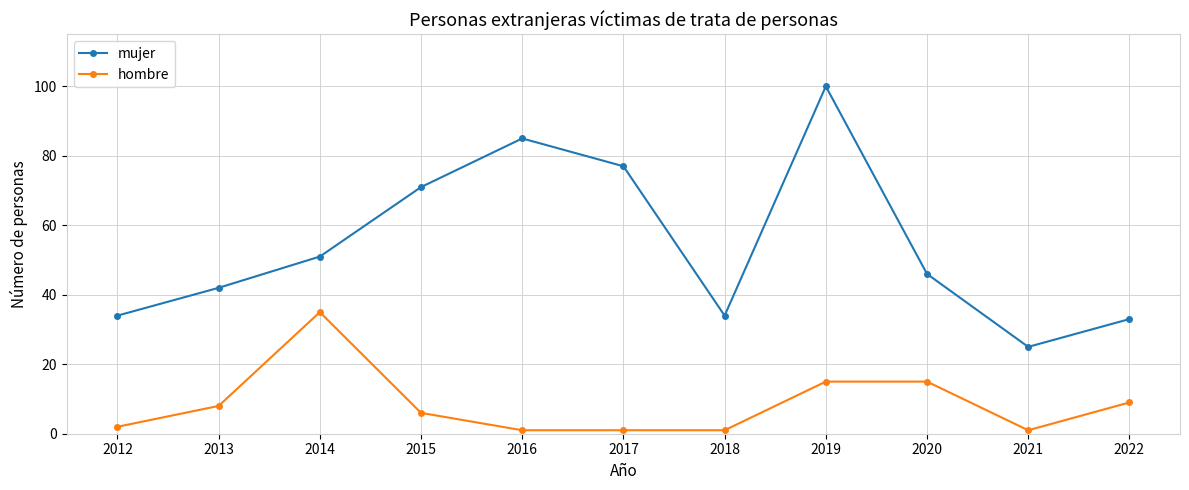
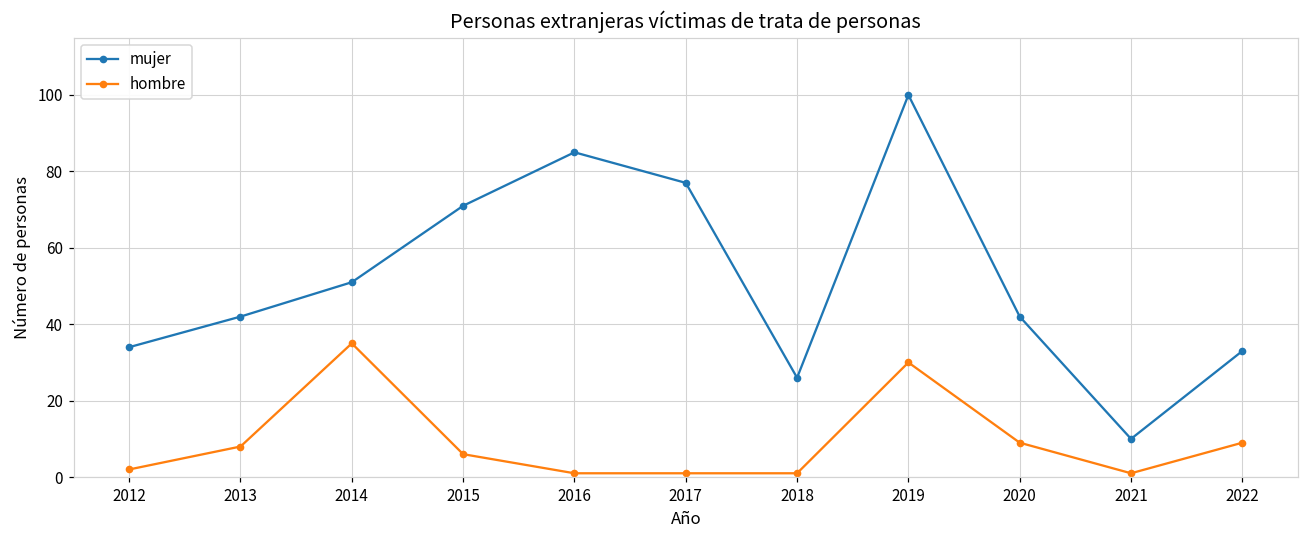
mujer, 2018: 34 -> 26
hombre, 2019: 15 -> 30
mujer, 2020: 46 -> 42
hombre, 2020: 15 -> 9
mujer, 2021: 25 -> 10
